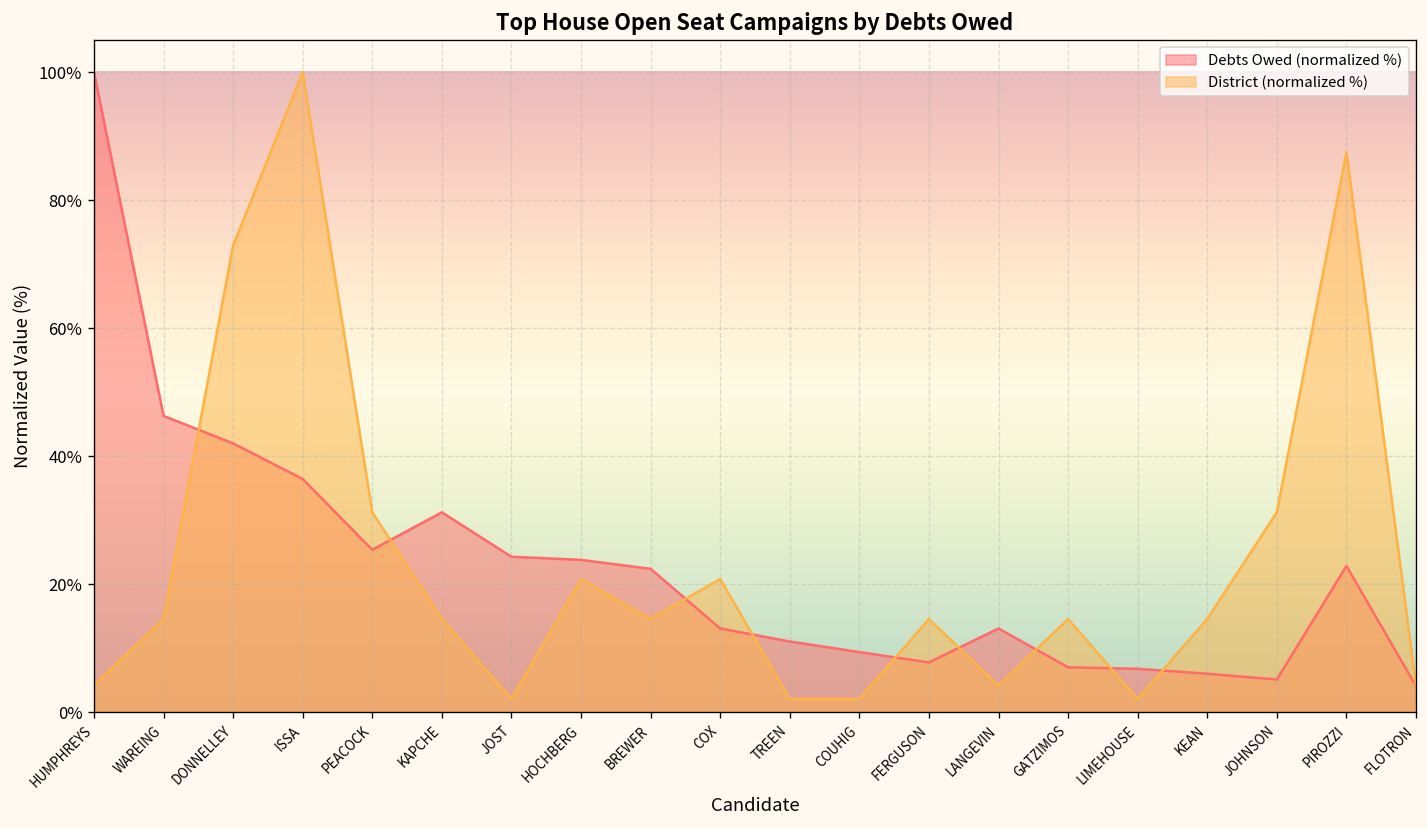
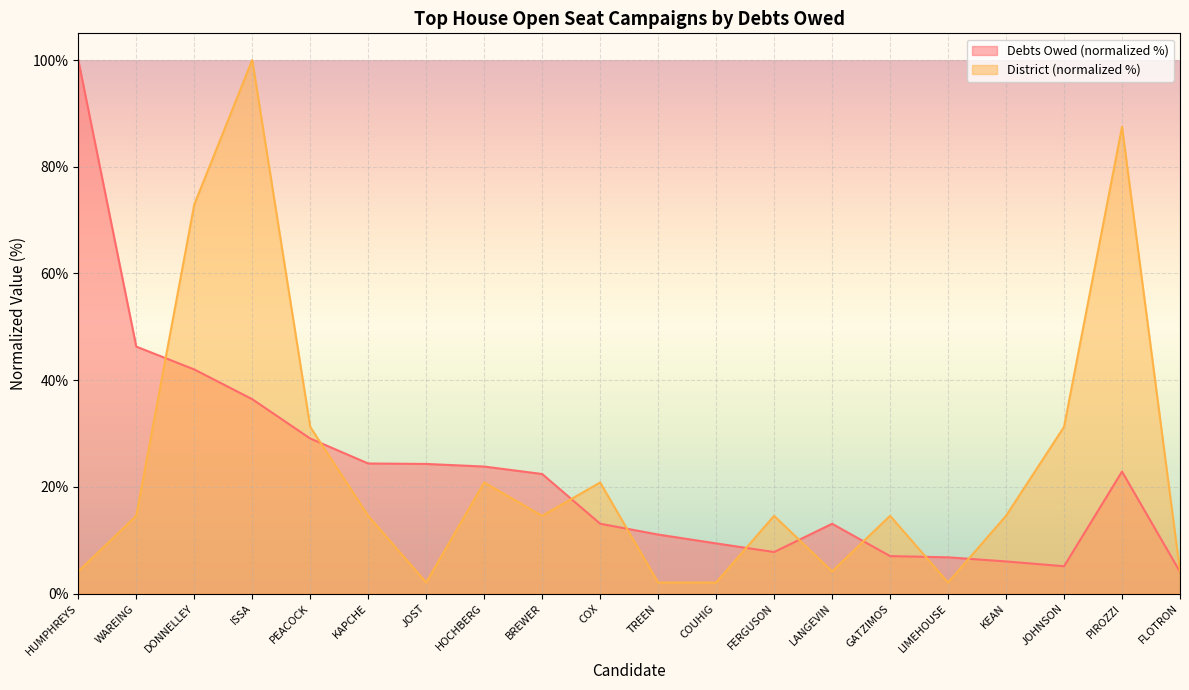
Debts Owed (normalized %), PEACOCK: 25% -> 29%
Debts Owed (normalized %), KAPCHE: 31% -> 24%
